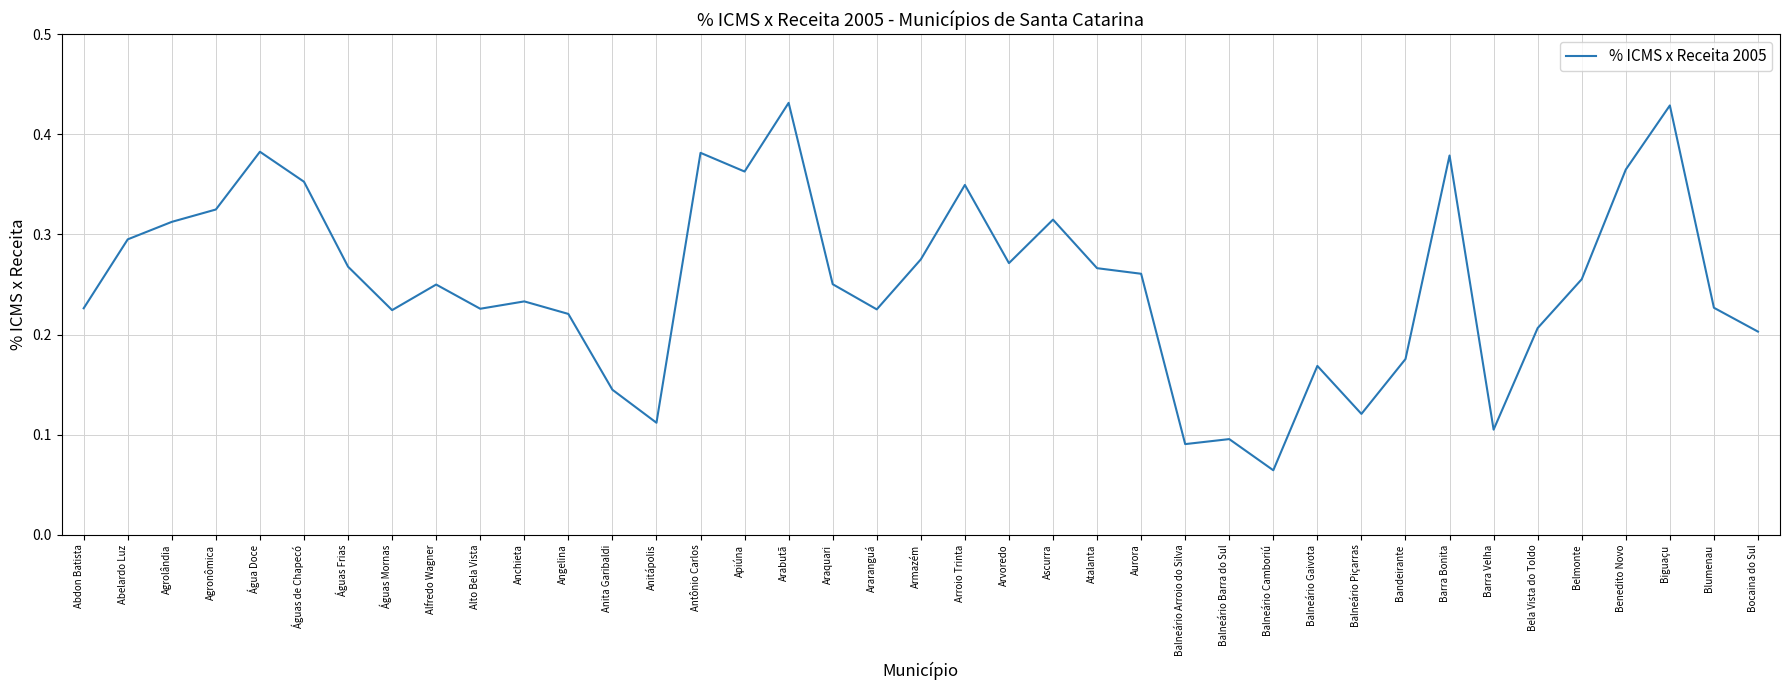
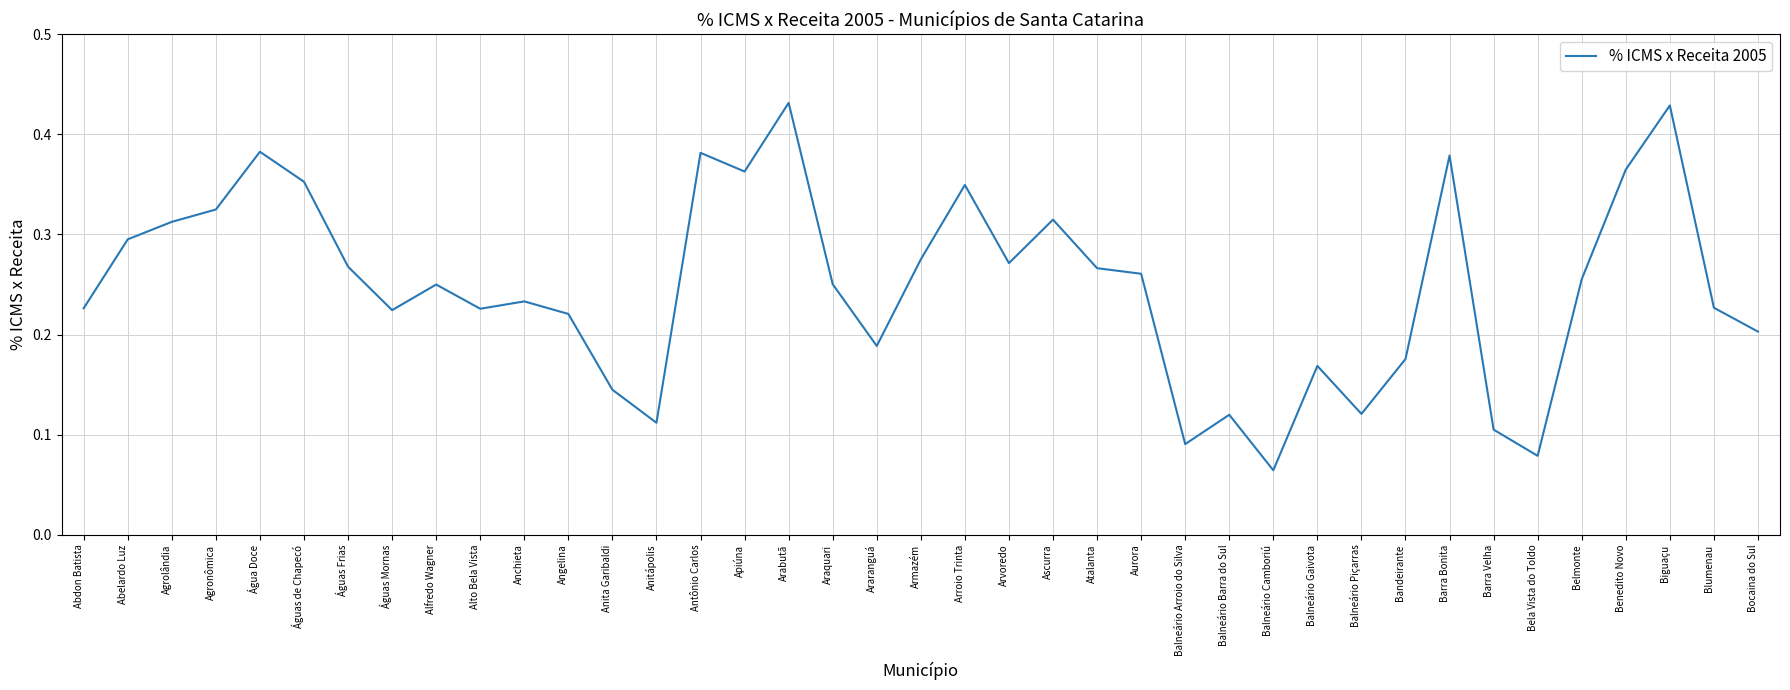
Araranguá: 0.225 -> 0.189
Balneário Barra do Sul: 0.096 -> 0.120
Bela Vista do Toldo: 0.206 -> 0.079
